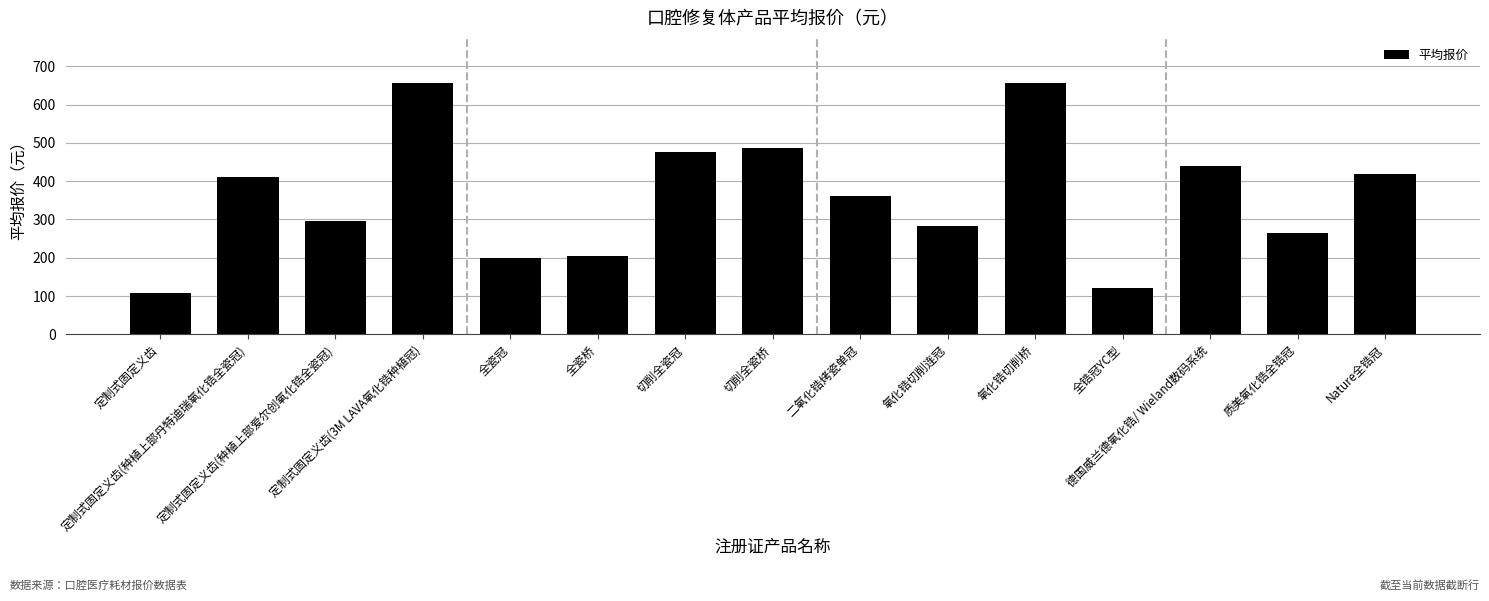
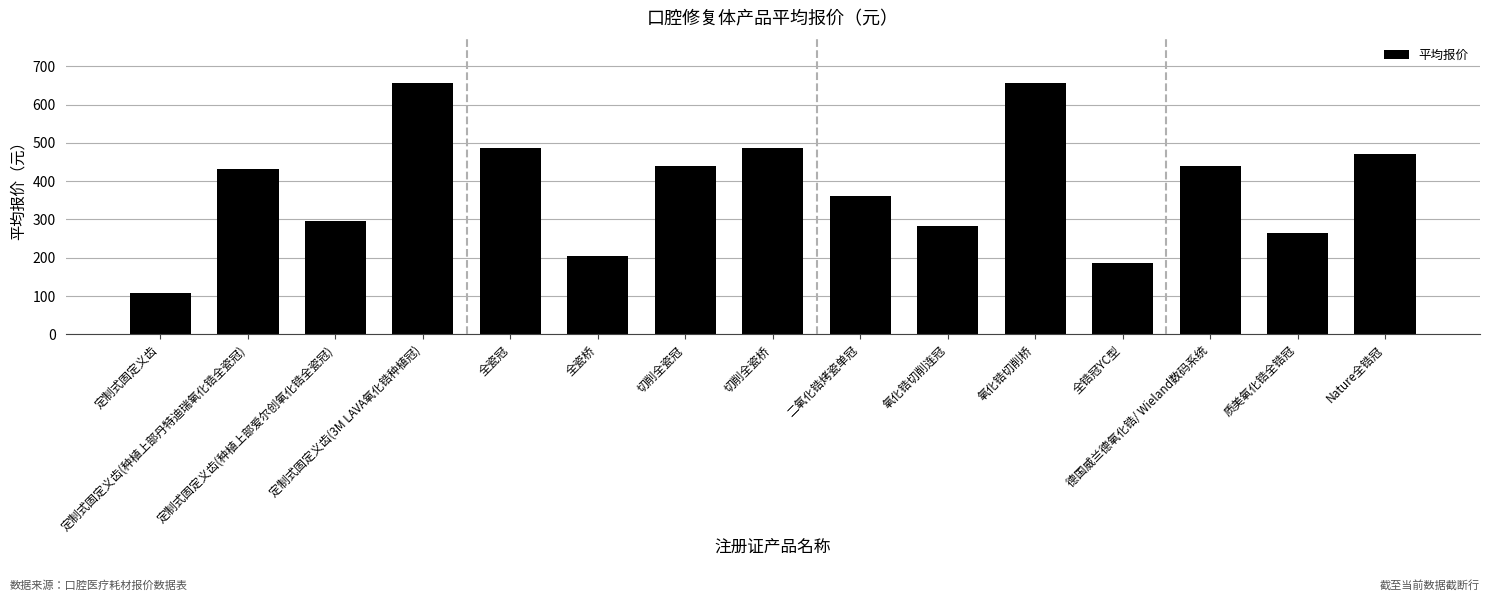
定制式固定义齿(种植上部丹特迪瑞氧化锆全瓷冠): 410 -> 430
全瓷冠: 200 -> 490
切削全瓷冠: 480 -> 440
全锆冠YC型: 120 -> 190
Nature全锆冠: 420 -> 470
